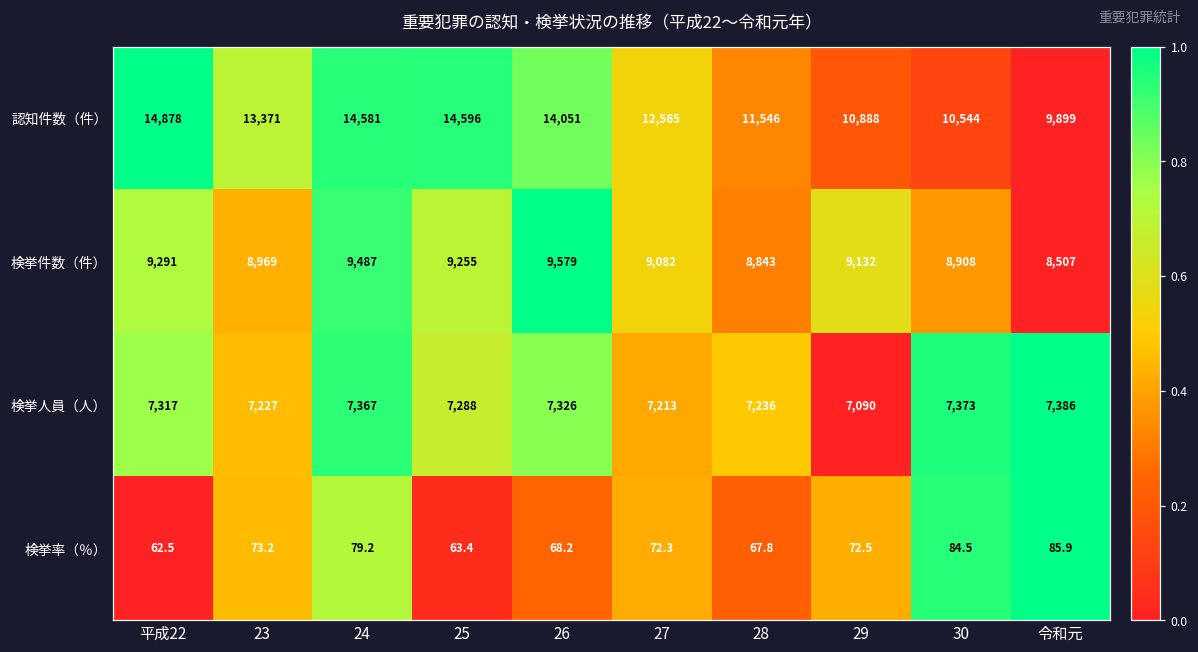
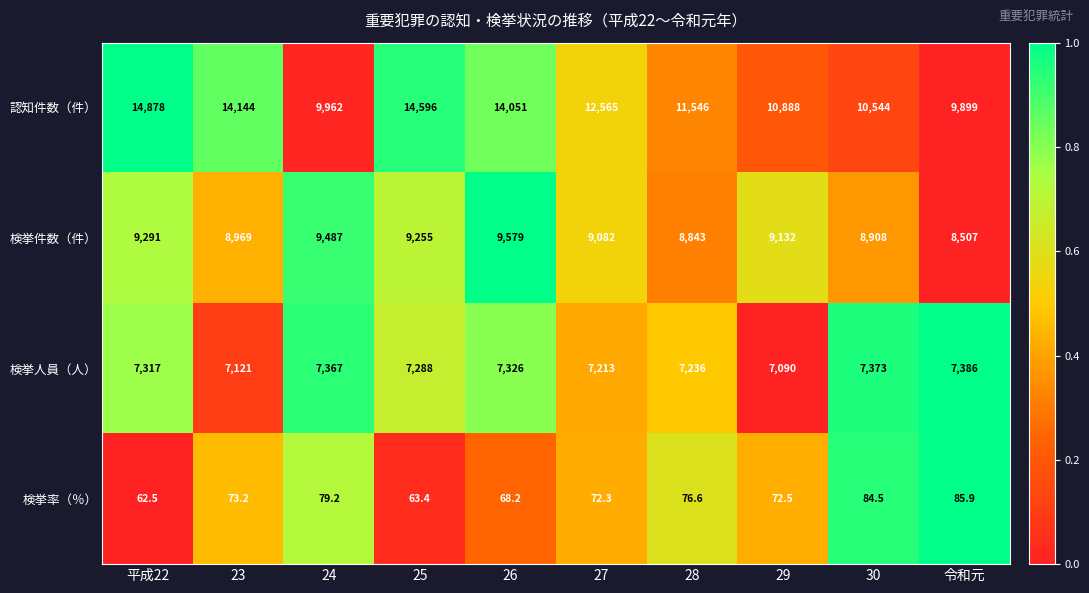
認知件数（件）, 23: 13,371 -> 14,144
認知件数（件）, 24: 14,581 -> 9,962
検挙人員（人）, 23: 7,227 -> 7,121
検挙率（％）, 28: 67.8 -> 76.6
